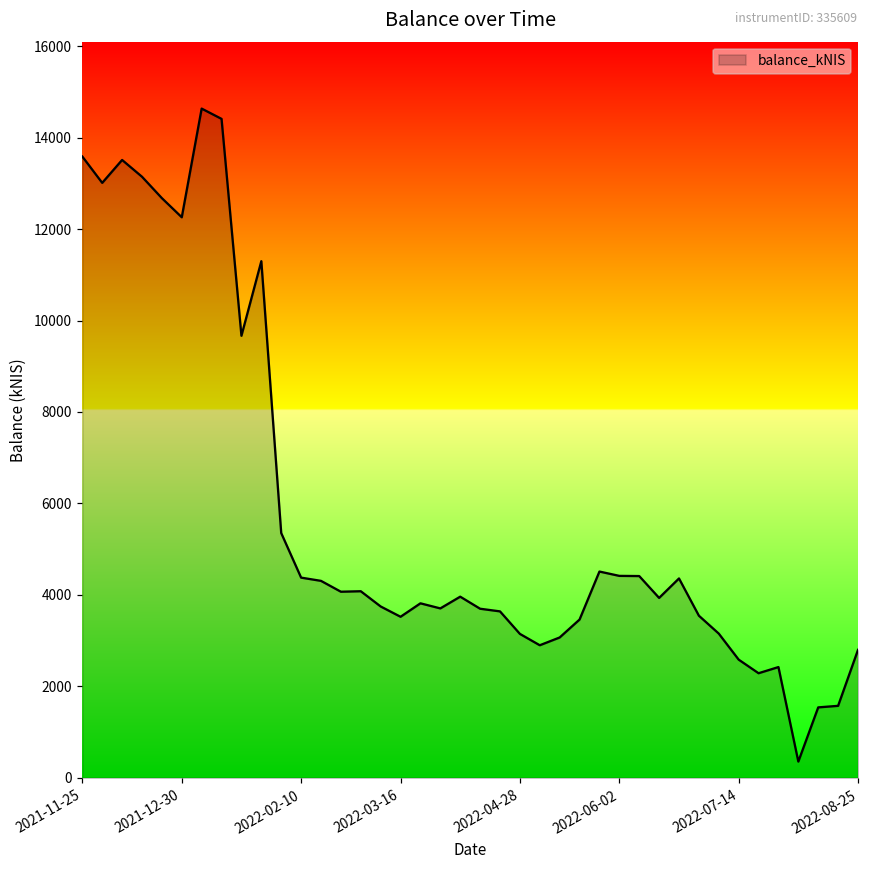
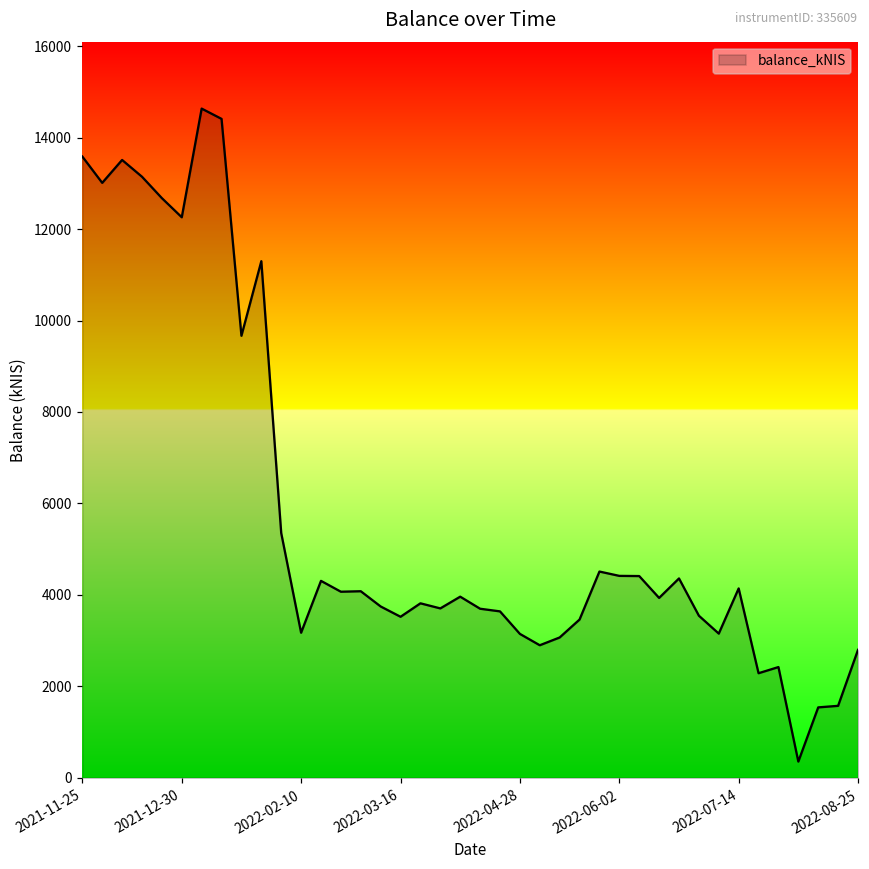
2022-02-10: 4400 -> 3200
2022-07-14: 2600 -> 4100
